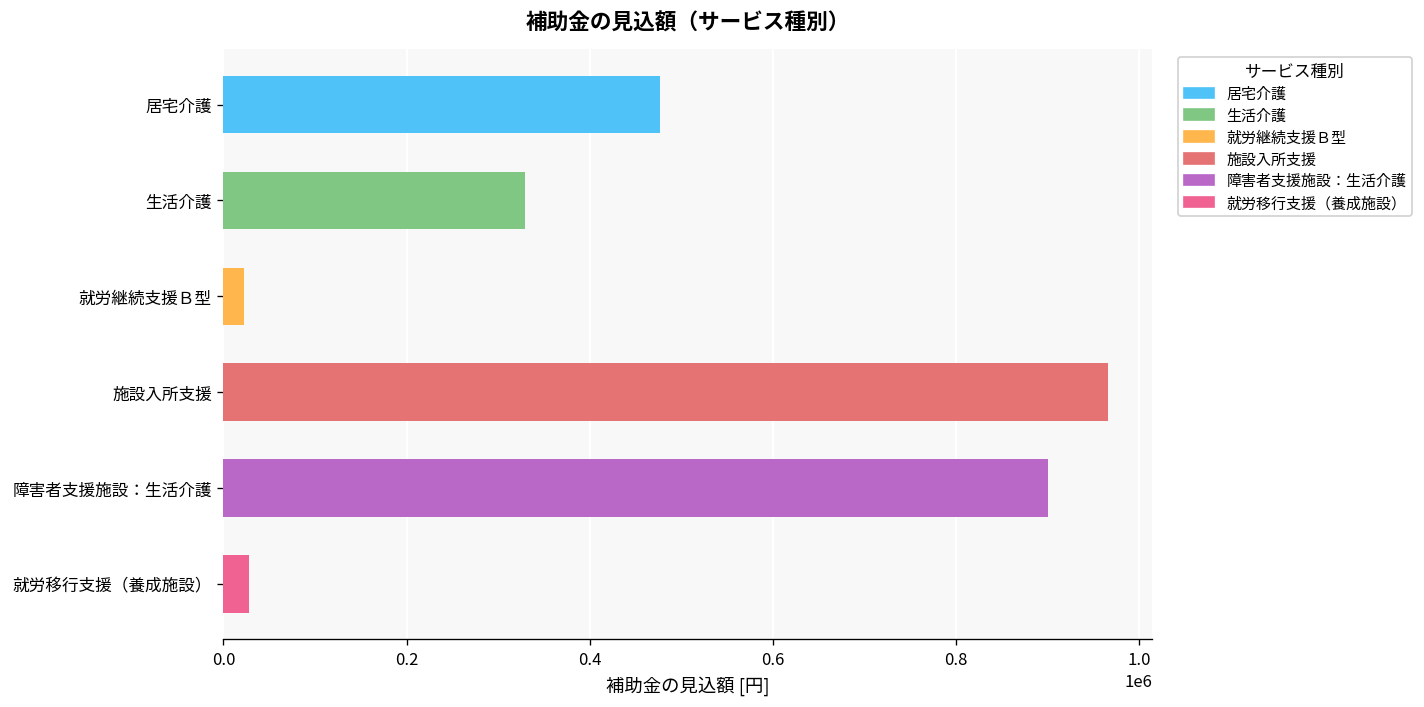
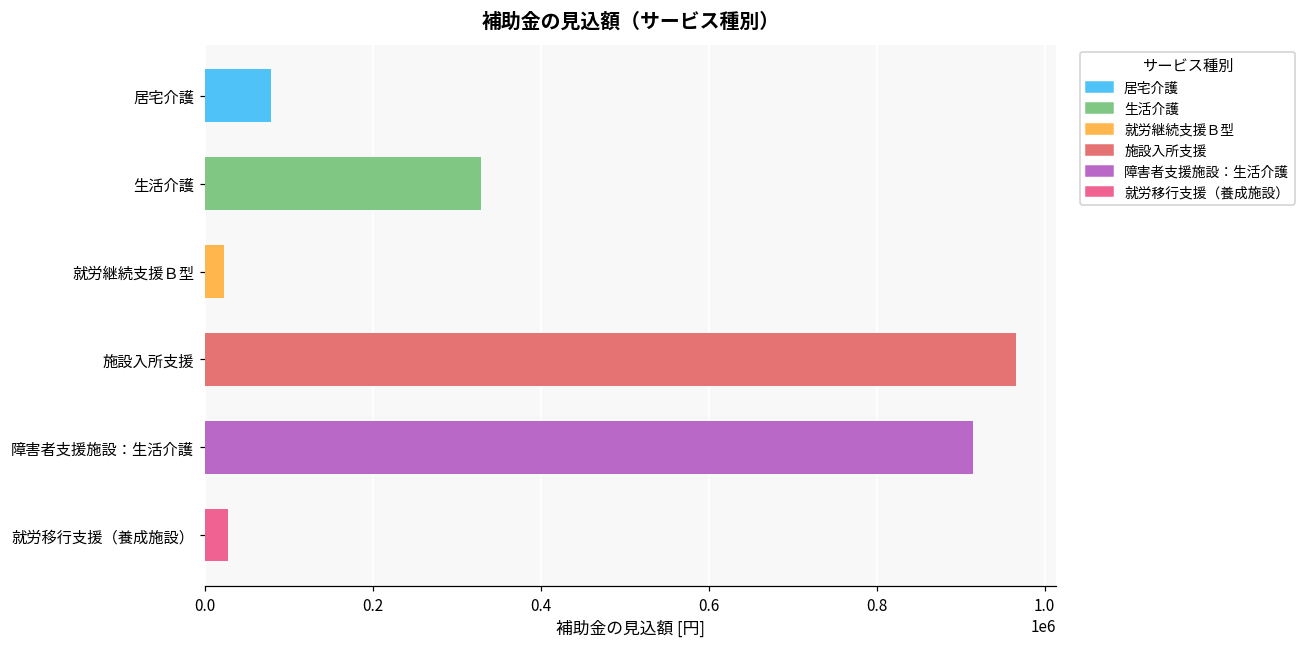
居宅介護: 480000 -> 80000
障害者支援施設：生活介護: 900000 -> 910000
